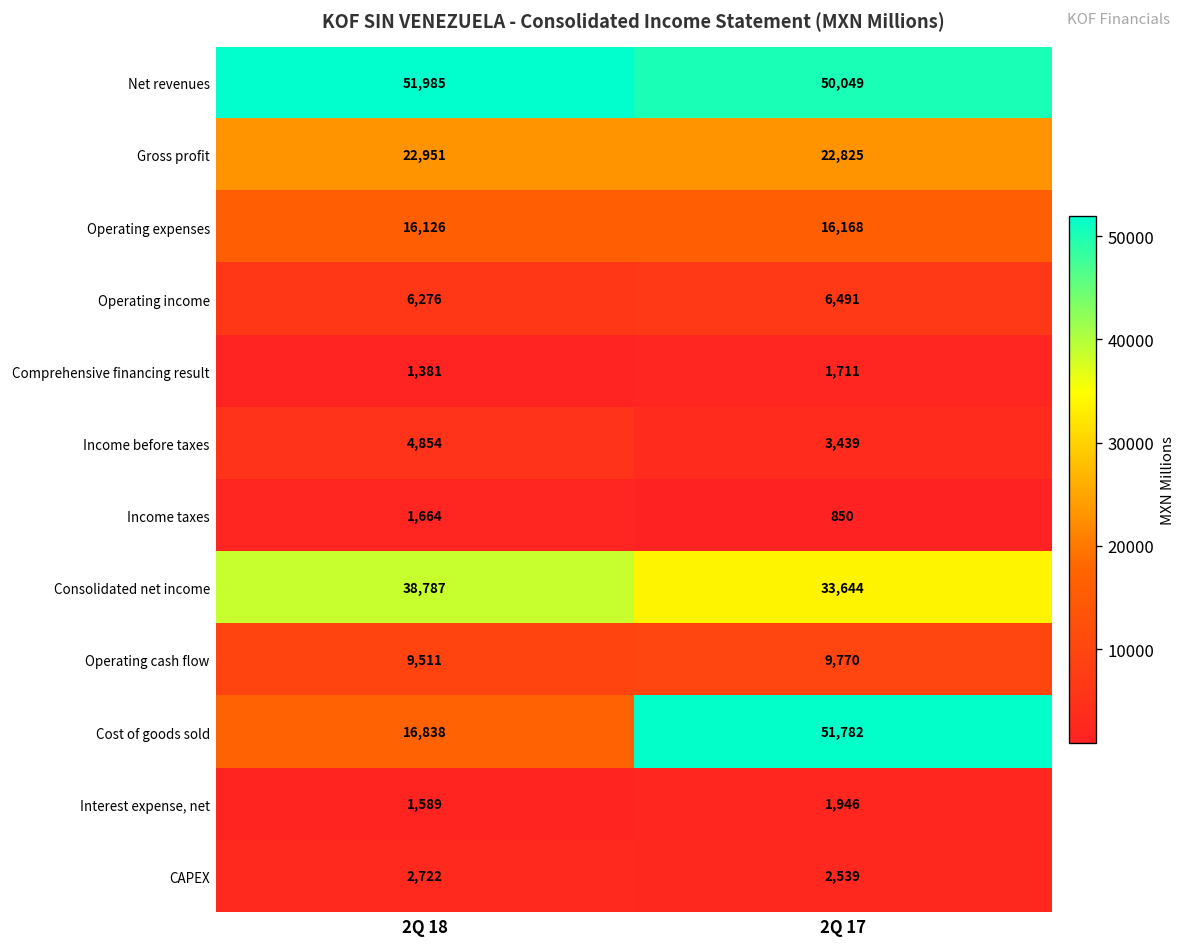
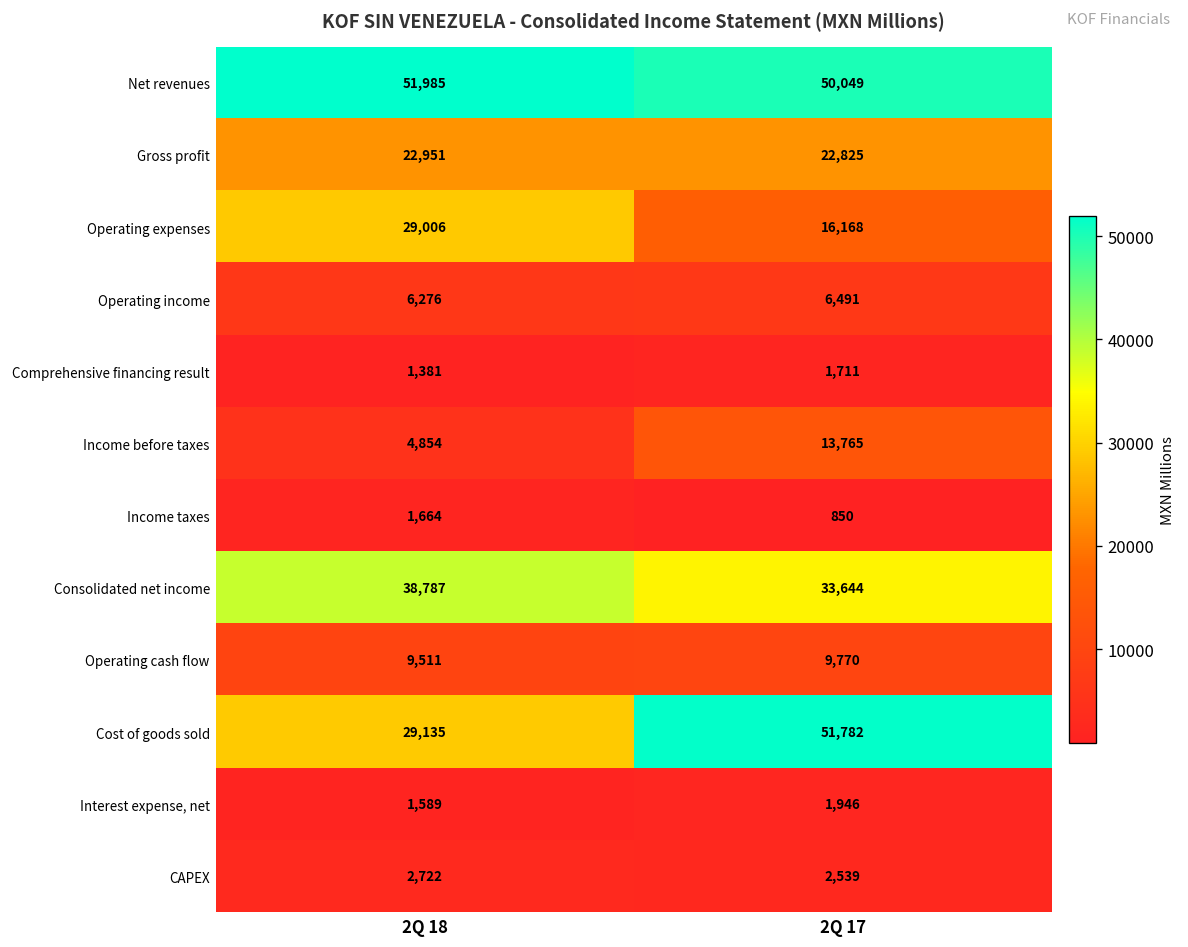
Operating expenses, 2Q 18: 16,126 -> 29,006
Income before taxes, 2Q 17: 3,439 -> 13,765
Cost of goods sold, 2Q 18: 16,838 -> 29,135
